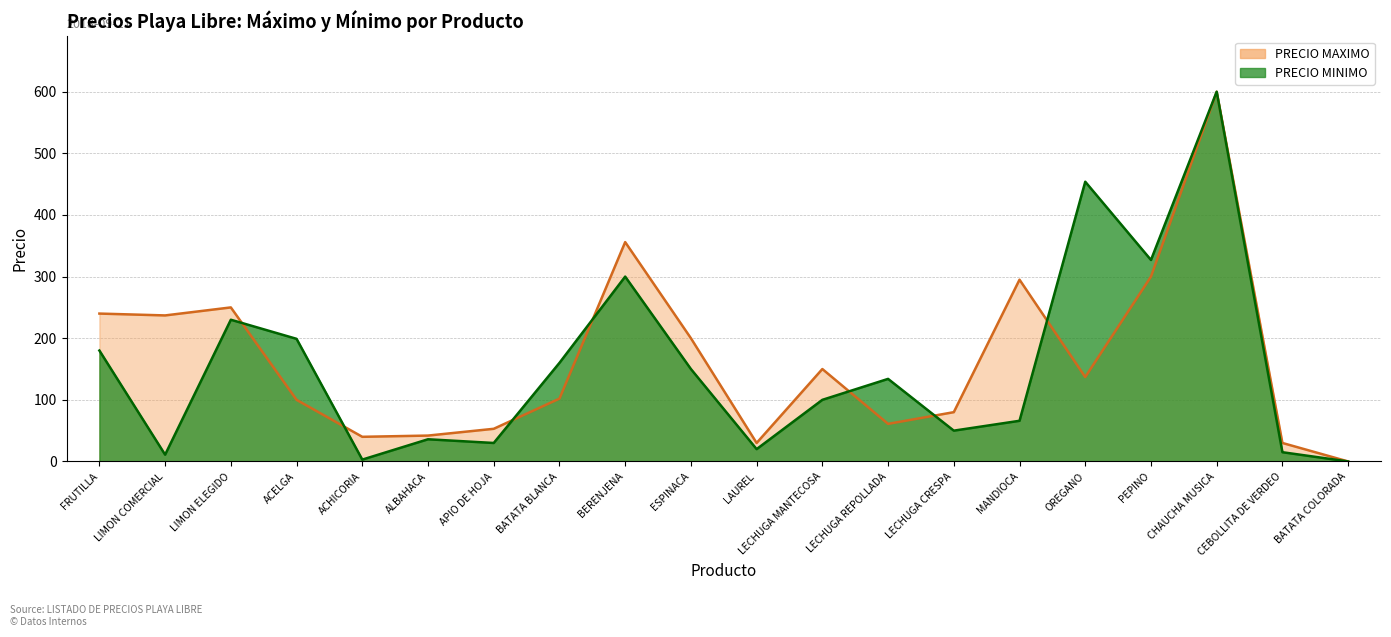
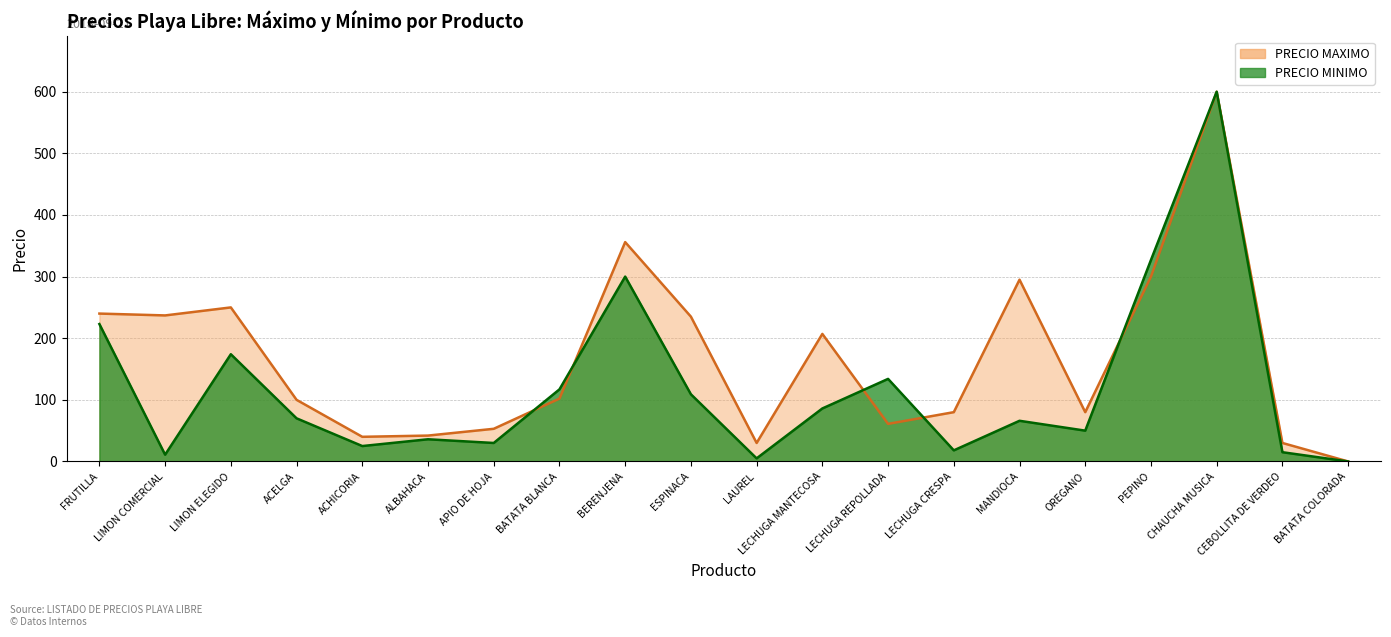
PRECIO MINIMO, FRUTILLA: 180 -> 220
PRECIO MINIMO, LIMON ELEGIDO: 230 -> 170
PRECIO MINIMO, ACELGA: 200 -> 70
PRECIO MINIMO, ACHICORIA: 0 -> 30
PRECIO MINIMO, BATATA BLANCA: 160 -> 120
PRECIO MAXIMO, ESPINACA: 200 -> 240
PRECIO MINIMO, ESPINACA: 150 -> 110
PRECIO MINIMO, LAUREL: 20 -> 10
PRECIO MAXIMO, LECHUGA MANTECOSA: 150 -> 210
PRECIO MINIMO, LECHUGA MANTECOSA: 100 -> 90
PRECIO MINIMO, LECHUGA CRESPA: 50 -> 20
PRECIO MAXIMO, OREGANO: 140 -> 80
PRECIO MINIMO, OREGANO: 450 -> 50
